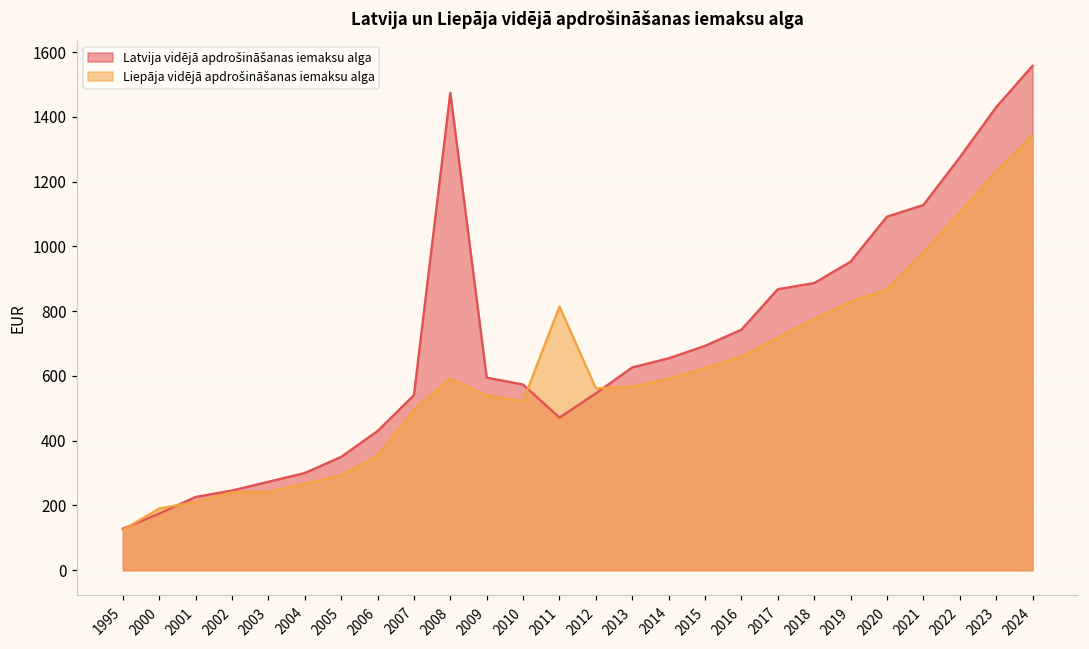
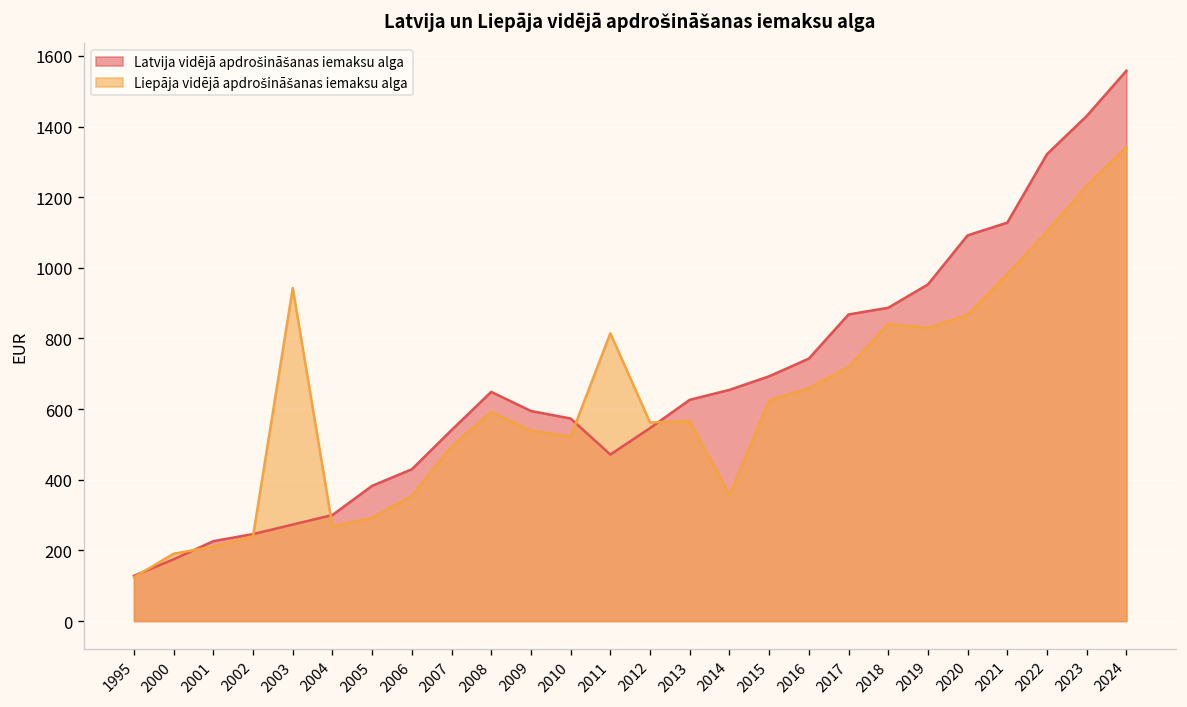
Liepāja vidējā apdrošināšanas iemaksu alga, 2003: 240 -> 940
Latvija vidējā apdrošināšanas iemaksu alga, 2005: 350 -> 380
Latvija vidējā apdrošināšanas iemaksu alga, 2008: 1470 -> 650
Liepāja vidējā apdrošināšanas iemaksu alga, 2014: 590 -> 360
Liepāja vidējā apdrošināšanas iemaksu alga, 2018: 780 -> 840
Latvija vidējā apdrošināšanas iemaksu alga, 2022: 1280 -> 1320
